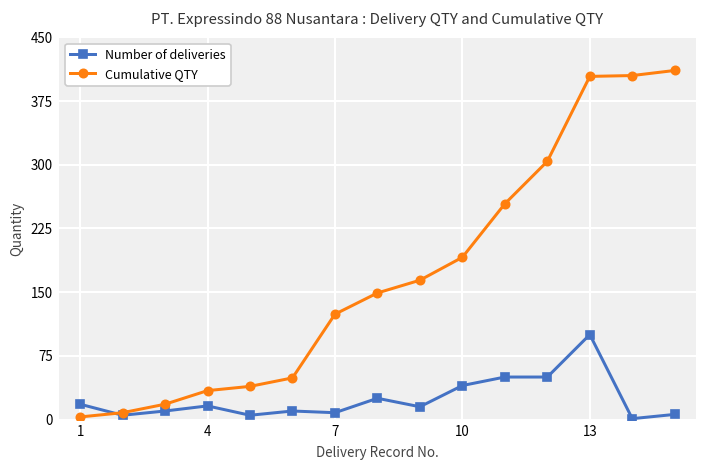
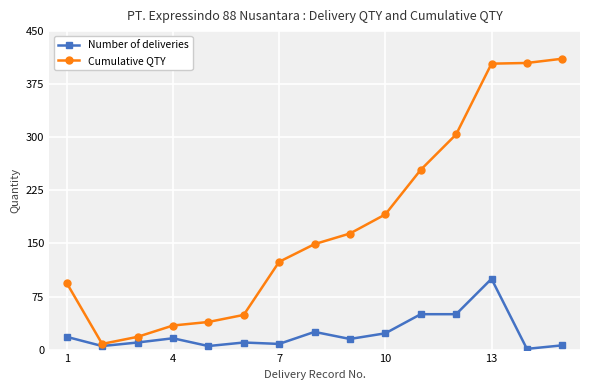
Cumulative QTY, 1: 0 -> 90
Number of deliveries, 10: 40 -> 20
